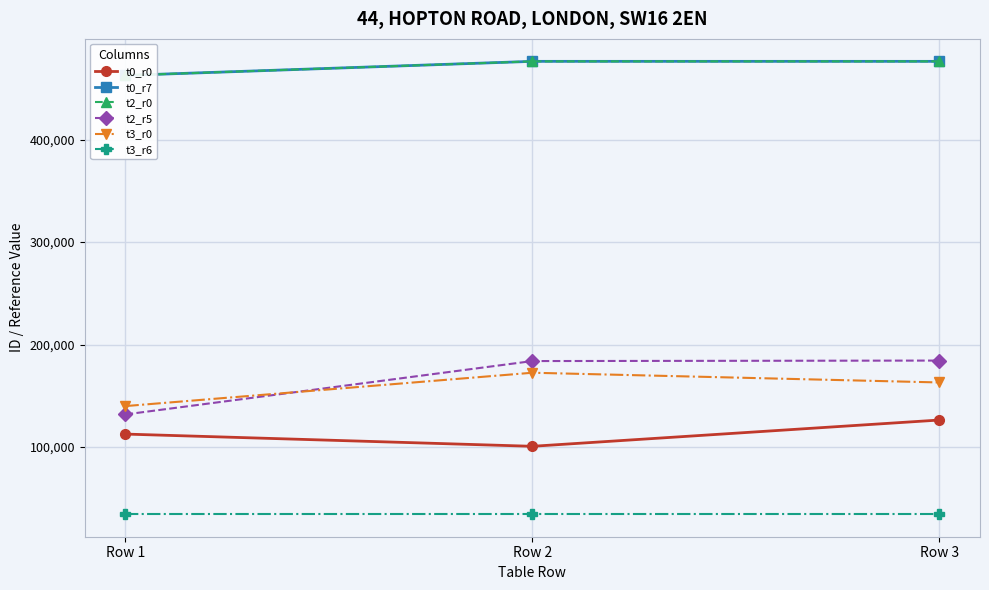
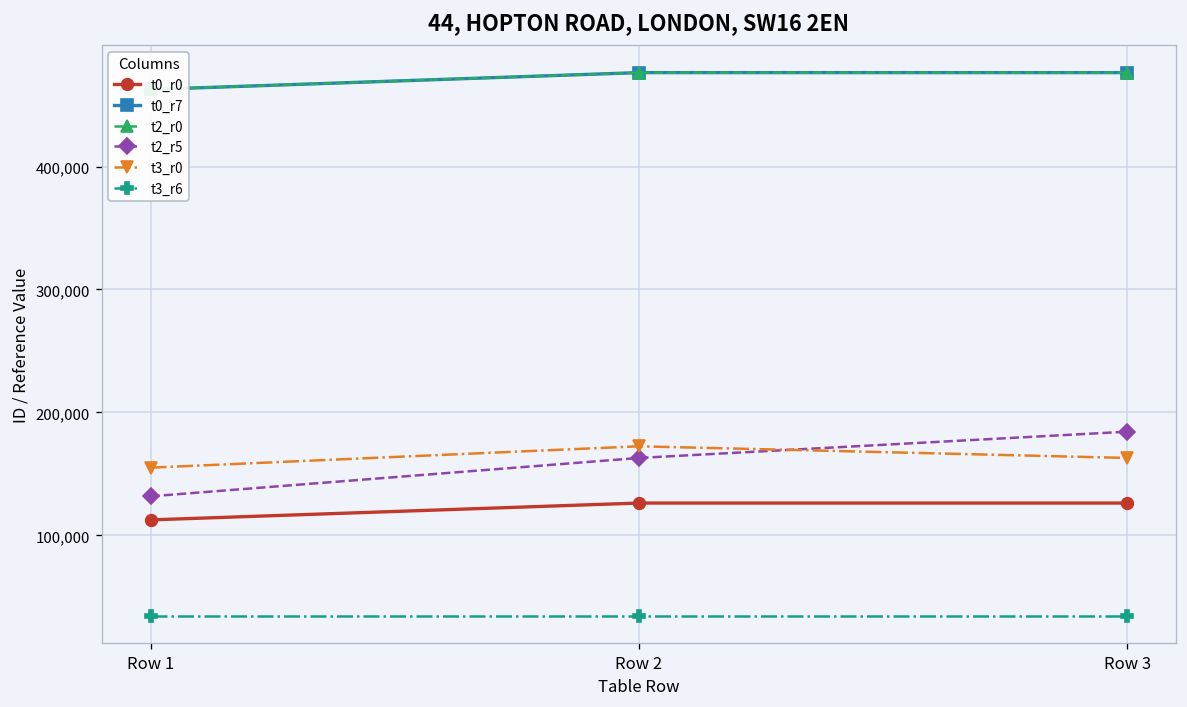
t3_r0, Row 1: 140,000 -> 155,000
t0_r0, Row 2: 101,000 -> 126,000
t2_r5, Row 2: 184,000 -> 163,000
